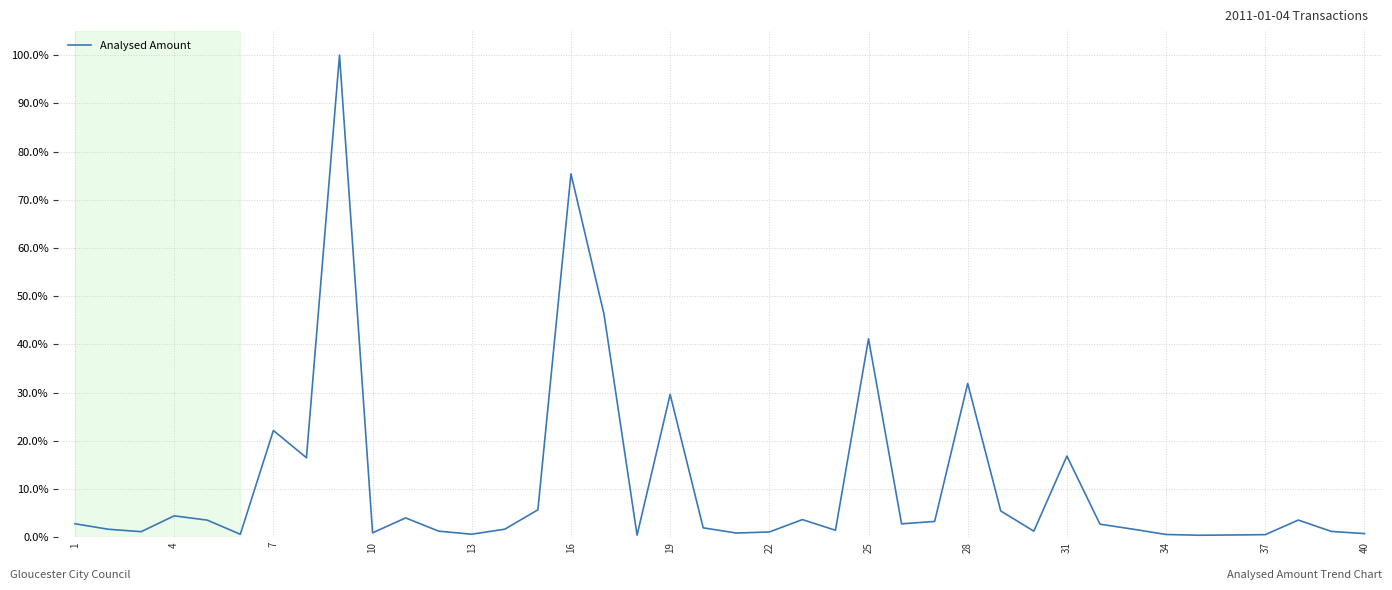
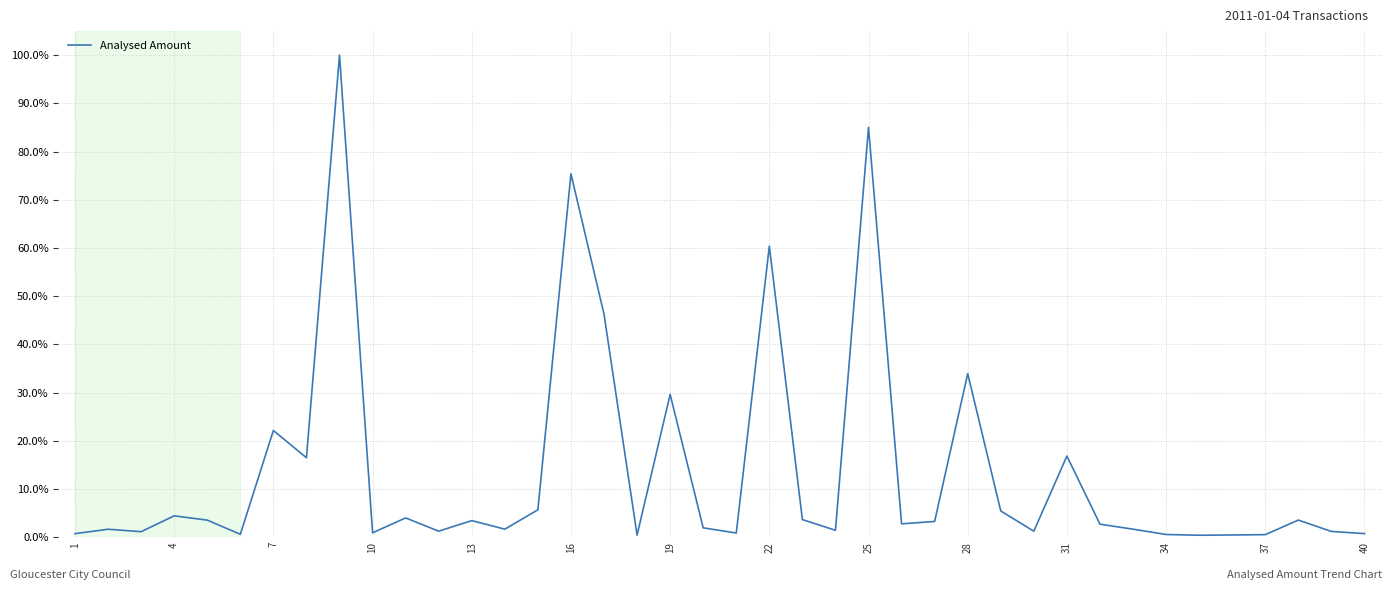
1: 3% -> 1%
13: 1% -> 3%
22: 1% -> 60%
25: 41% -> 85%
28: 32% -> 34%
